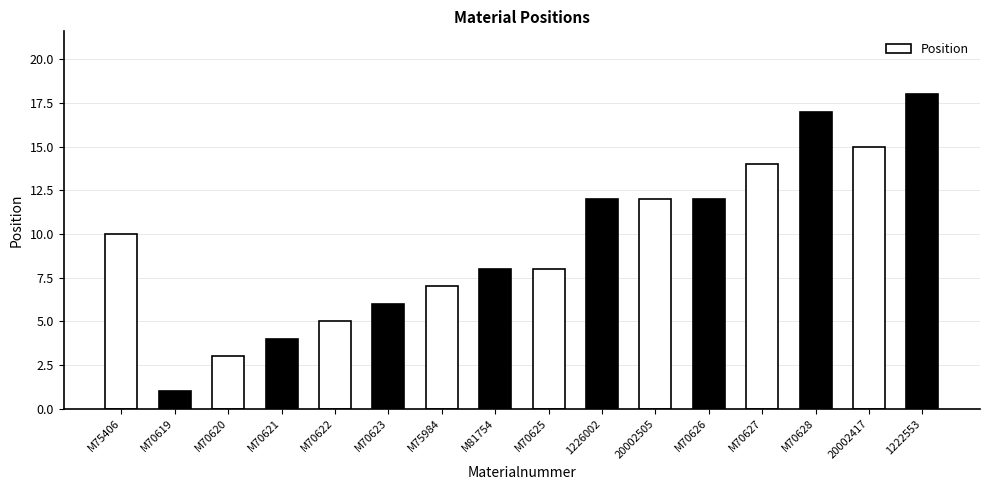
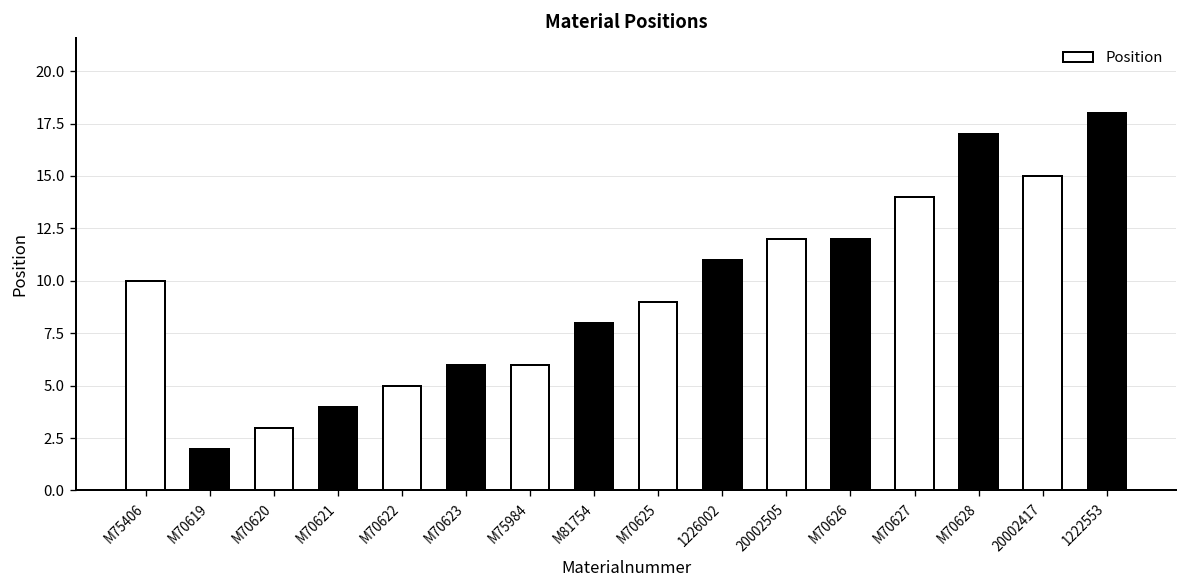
M70619: 1 -> 2
M75984: 7 -> 6
M70625: 8 -> 9
1226002: 12 -> 11
